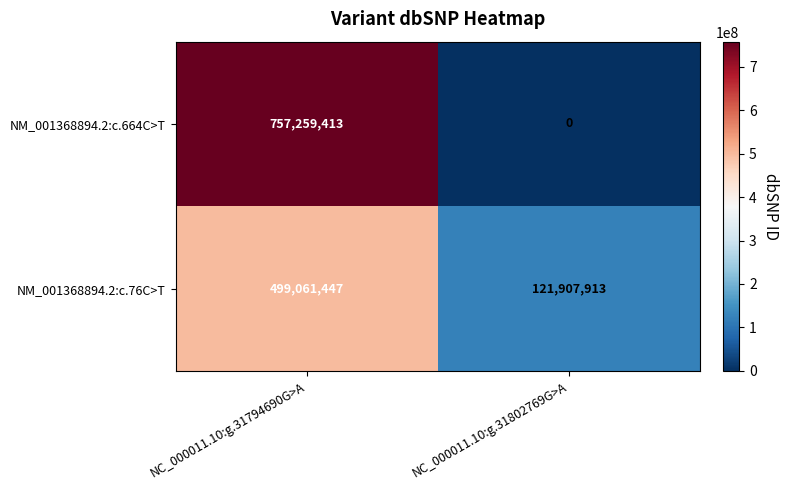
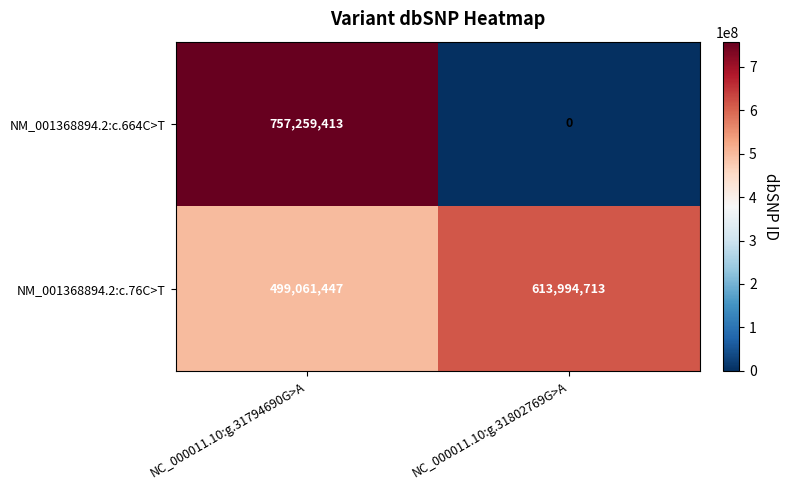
NM_001368894.2:c.76C>T, NC_000011.10:g.31802769G>A: 121,907,913 -> 613,994,713
